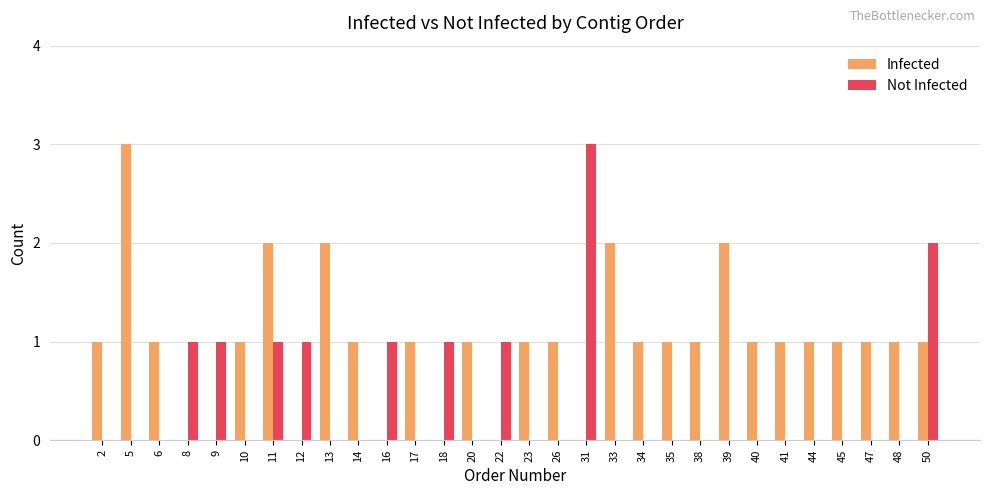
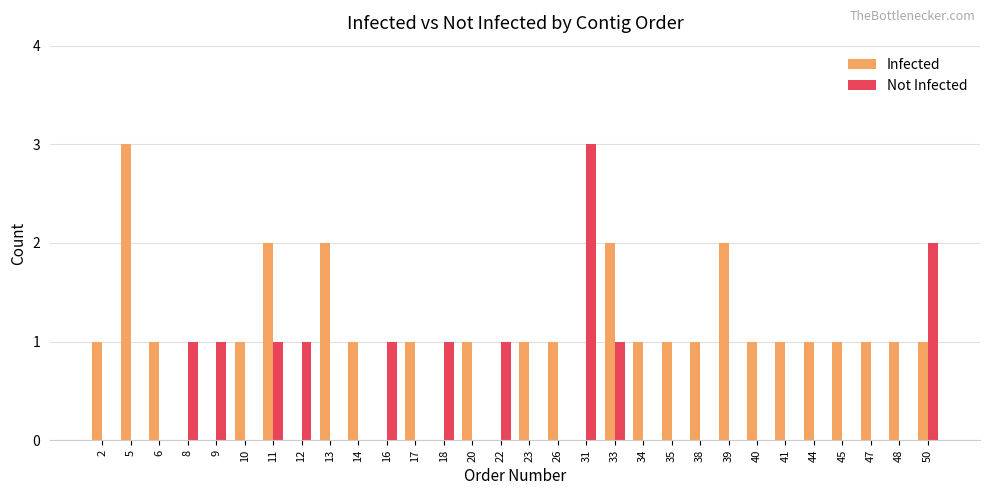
Not Infected, 33: 0 -> 1
